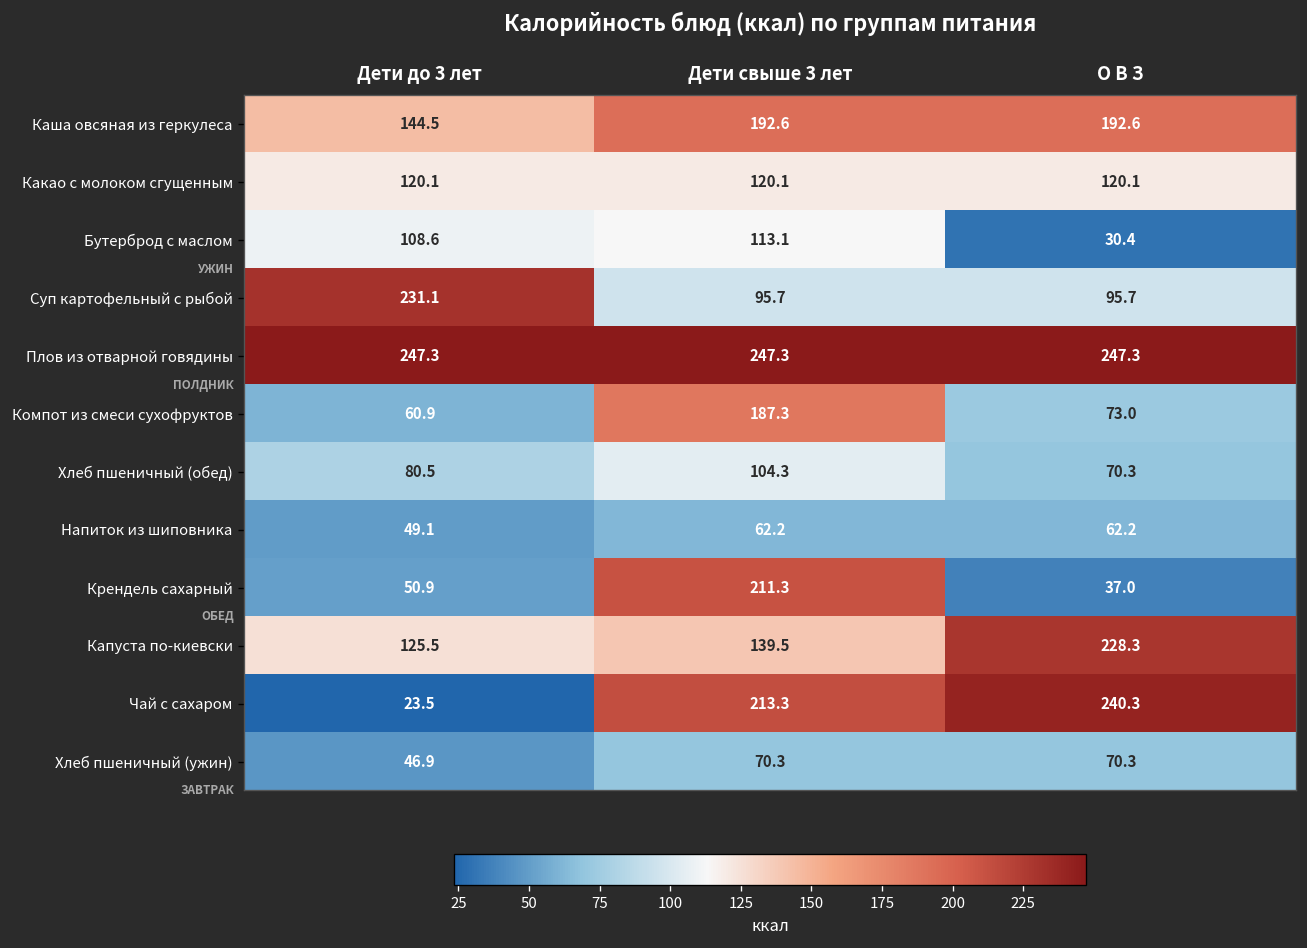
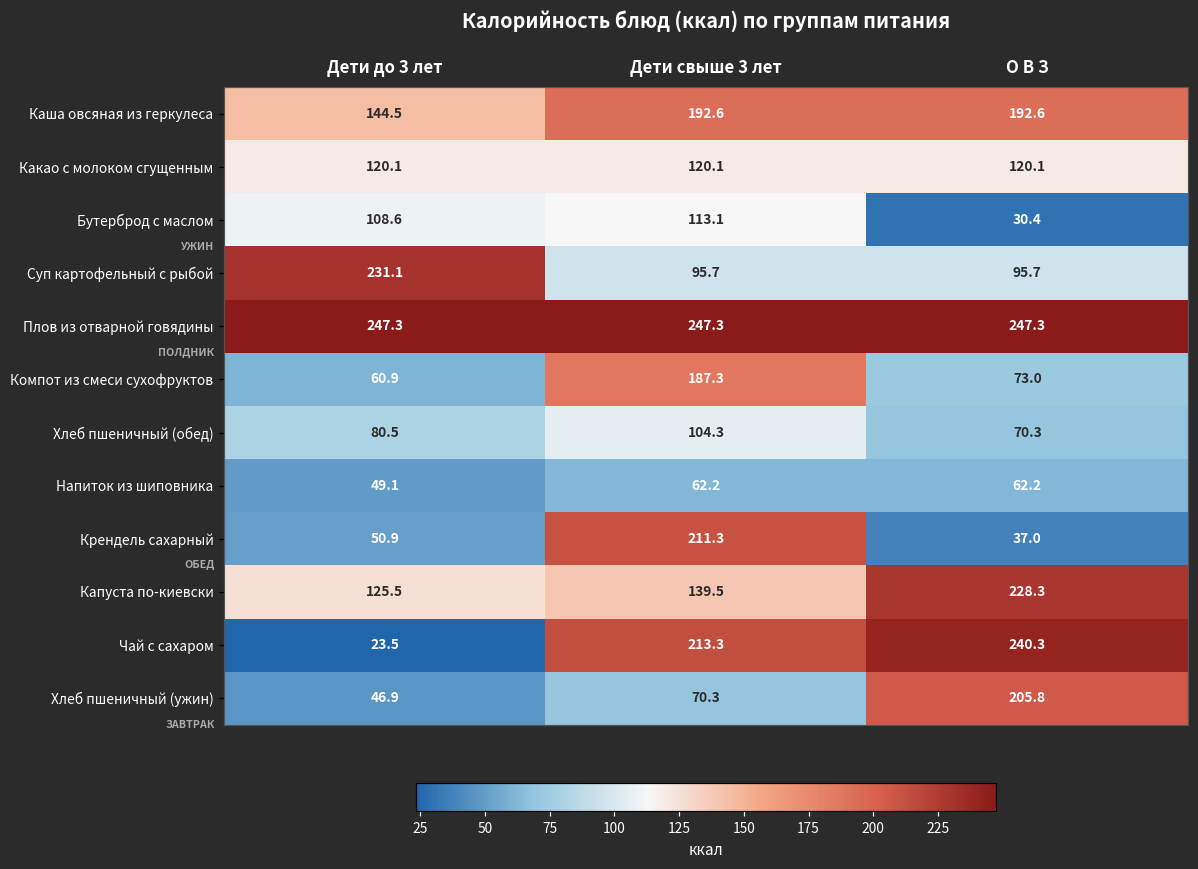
Хлеб пшеничный (ужин), О В З: 70.3 -> 205.8
